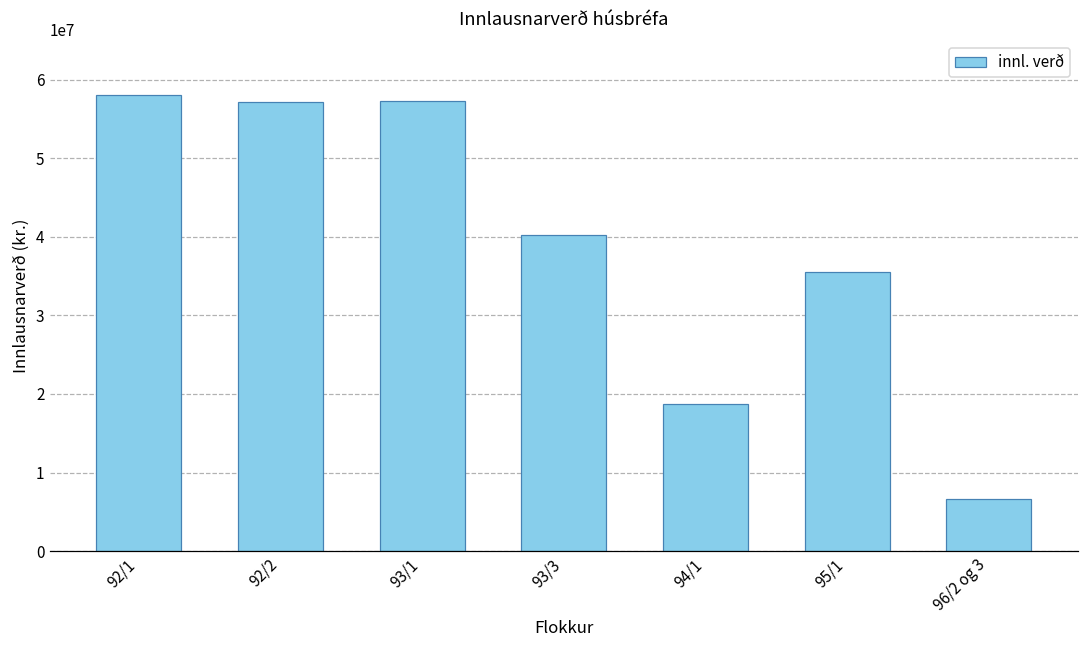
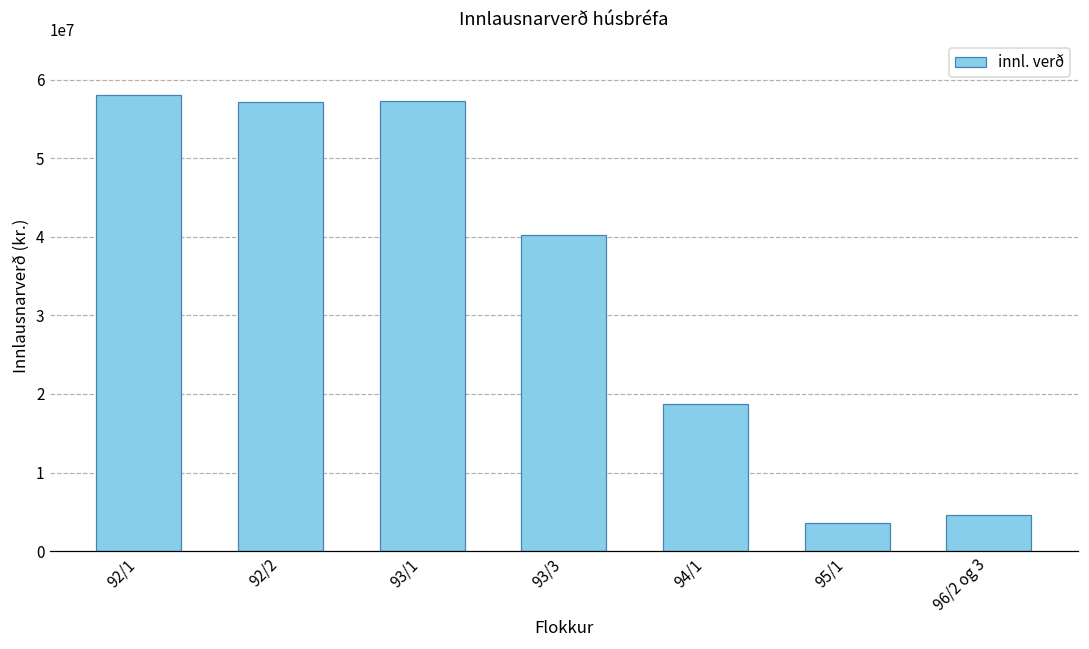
95/1: 35000000 -> 4000000
96/2 og 3: 7000000 -> 5000000
